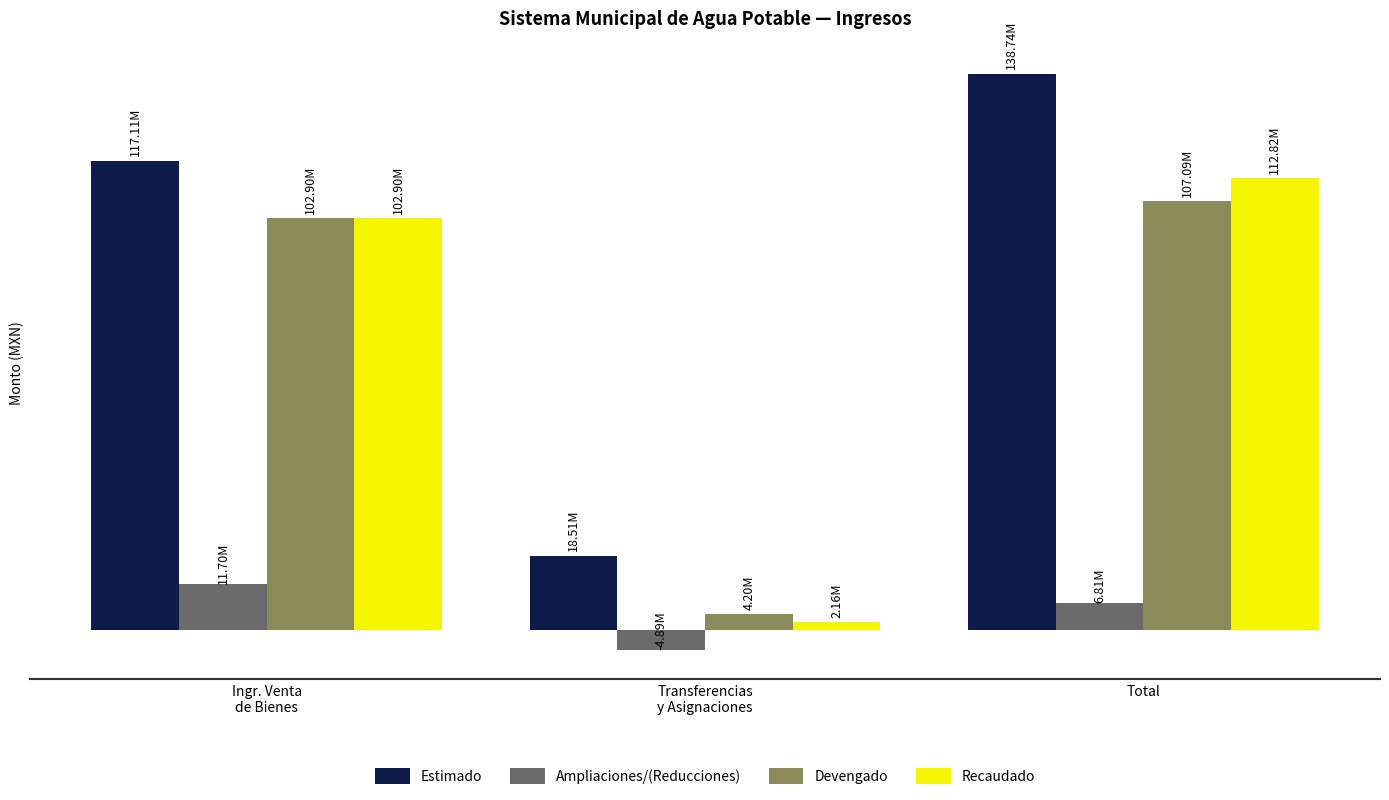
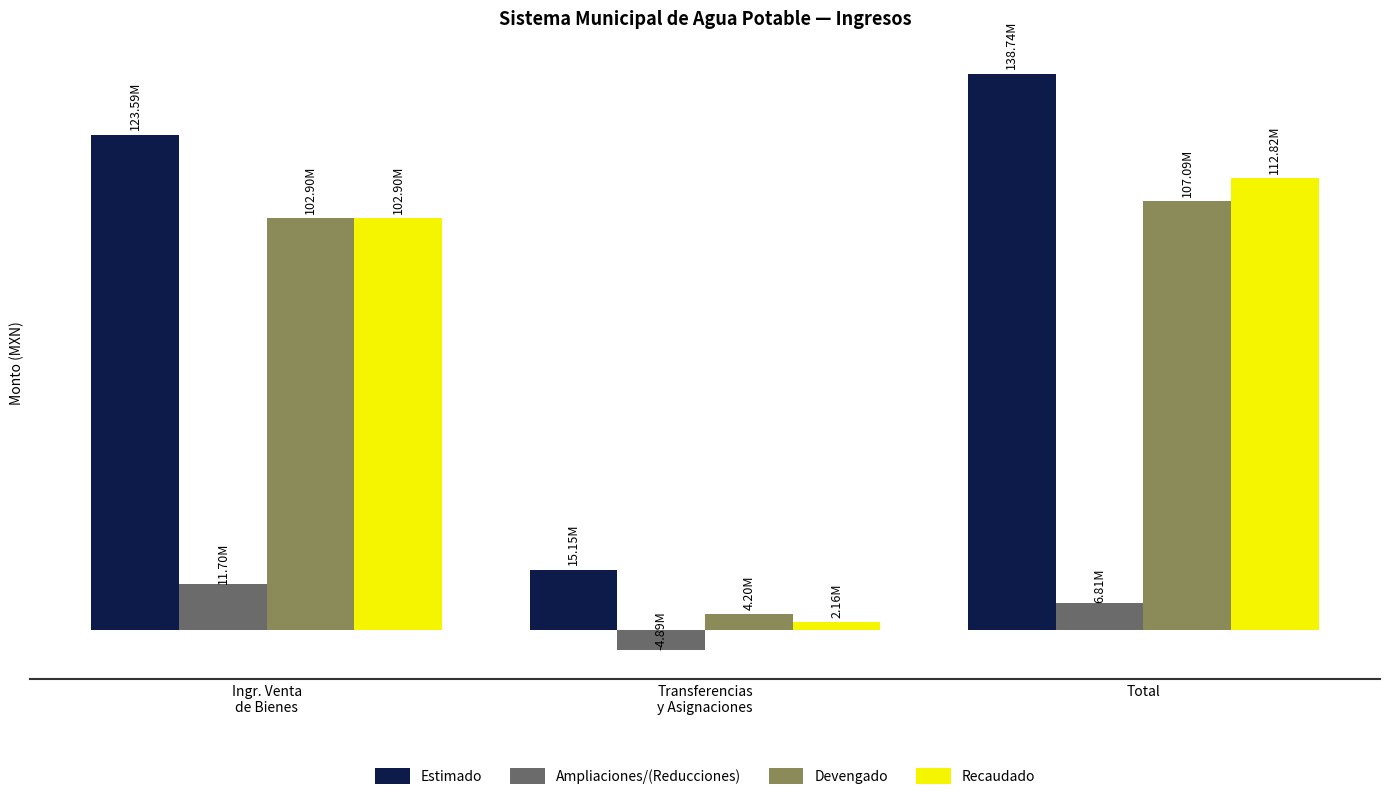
Estimado, Ingr. Venta de Bienes: 117.11M -> 123.59M
Estimado, Transferencias y Asignaciones: 18.51M -> 15.15M
